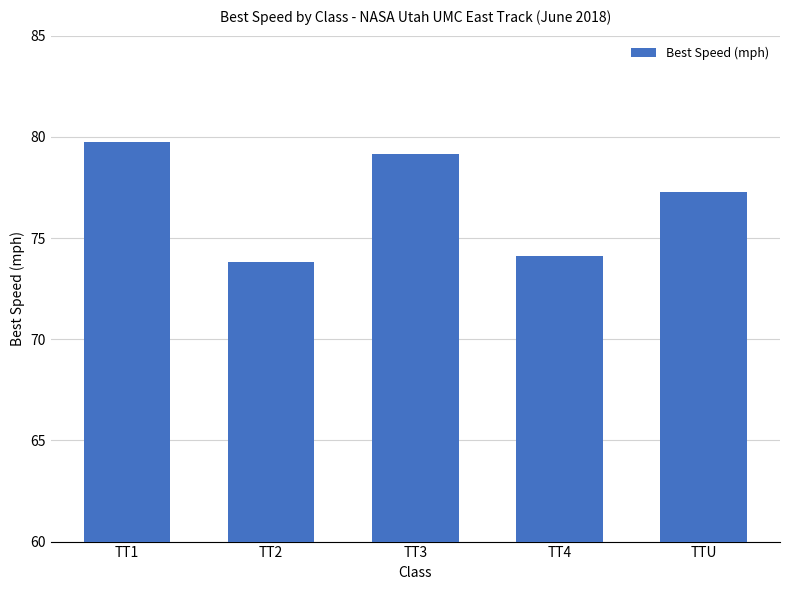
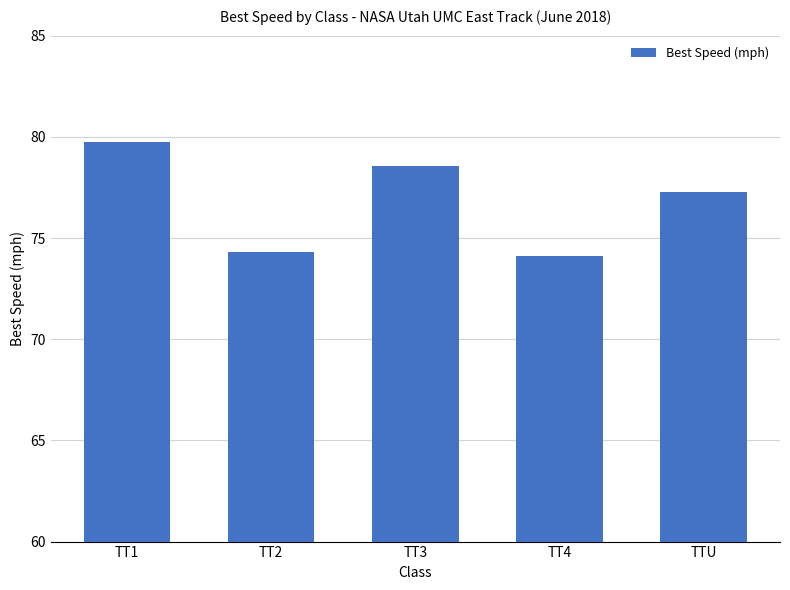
TT2: 73.8 -> 74.3
TT3: 79.1 -> 78.6
